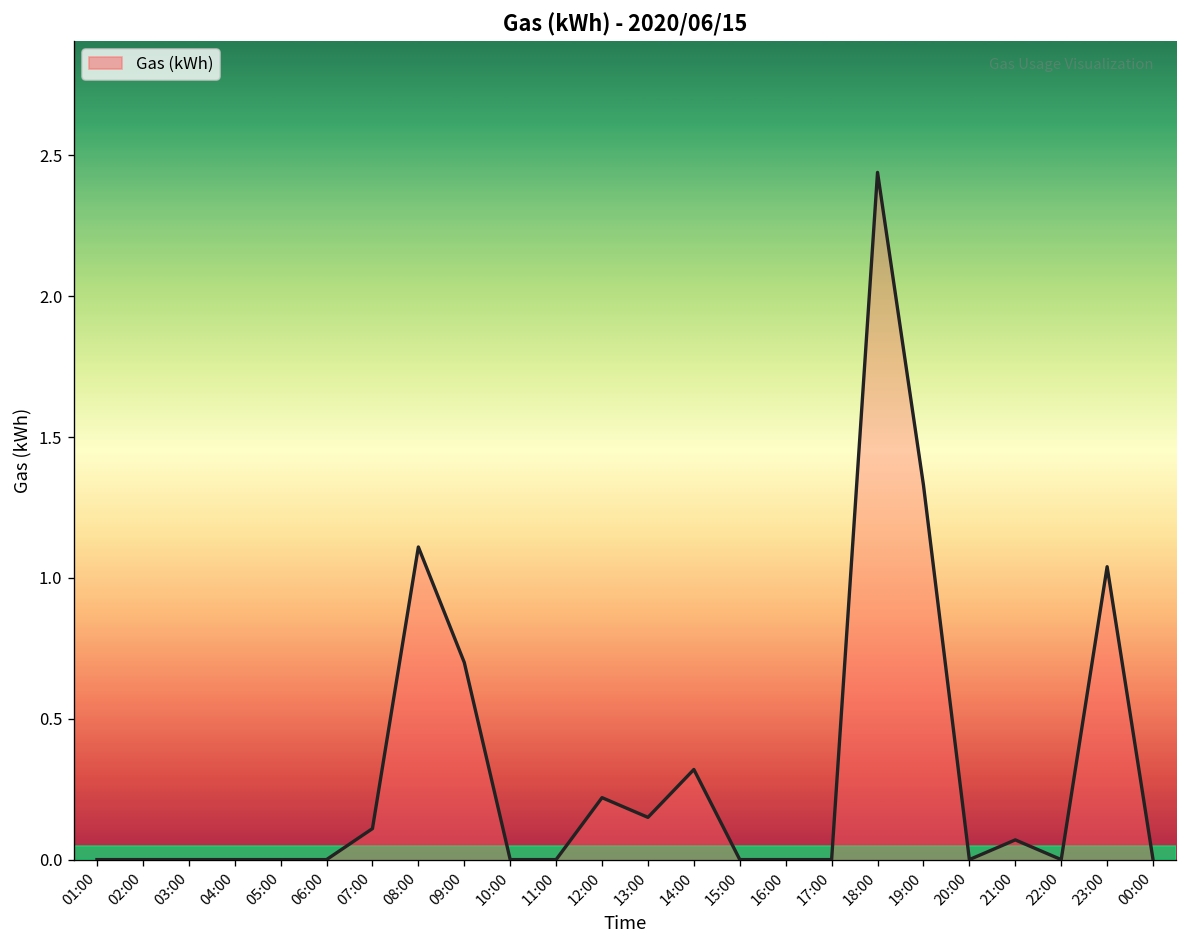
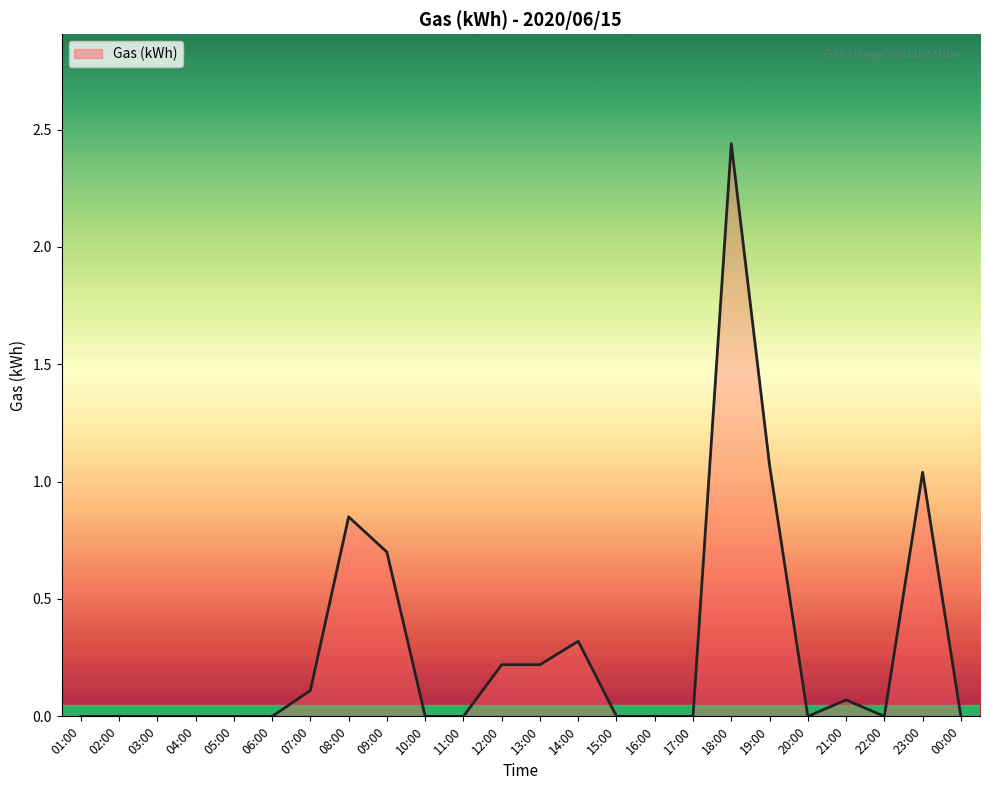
08:00: 1.11 -> 0.85
13:00: 0.15 -> 0.22
19:00: 1.33 -> 1.07
